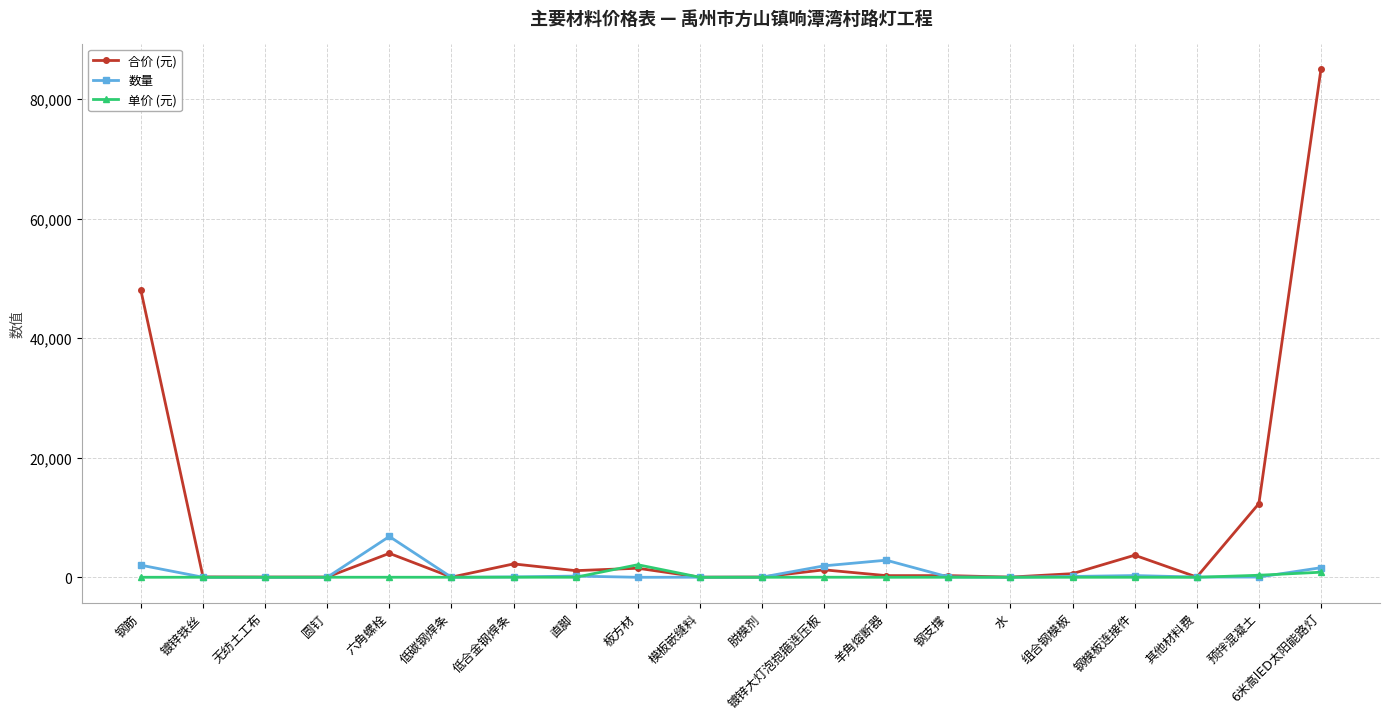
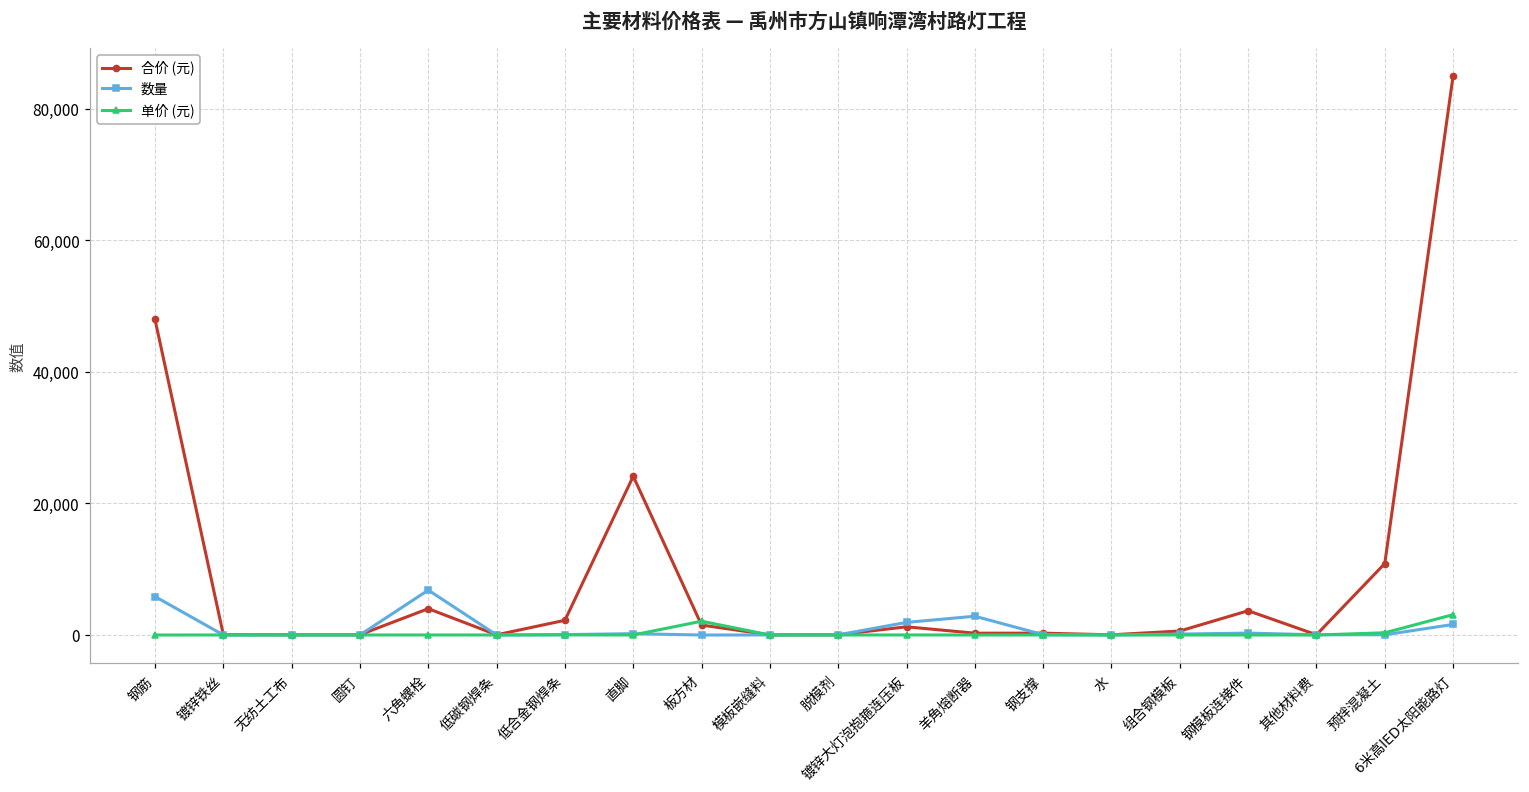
数量, 钢筋: 2,000 -> 6,000
合价 (元), 直脚: 1,000 -> 24,000
合价 (元), 预拌混凝土: 12,000 -> 11,000
单价 (元), 6米高lED太阳能路灯: 1,000 -> 3,000
